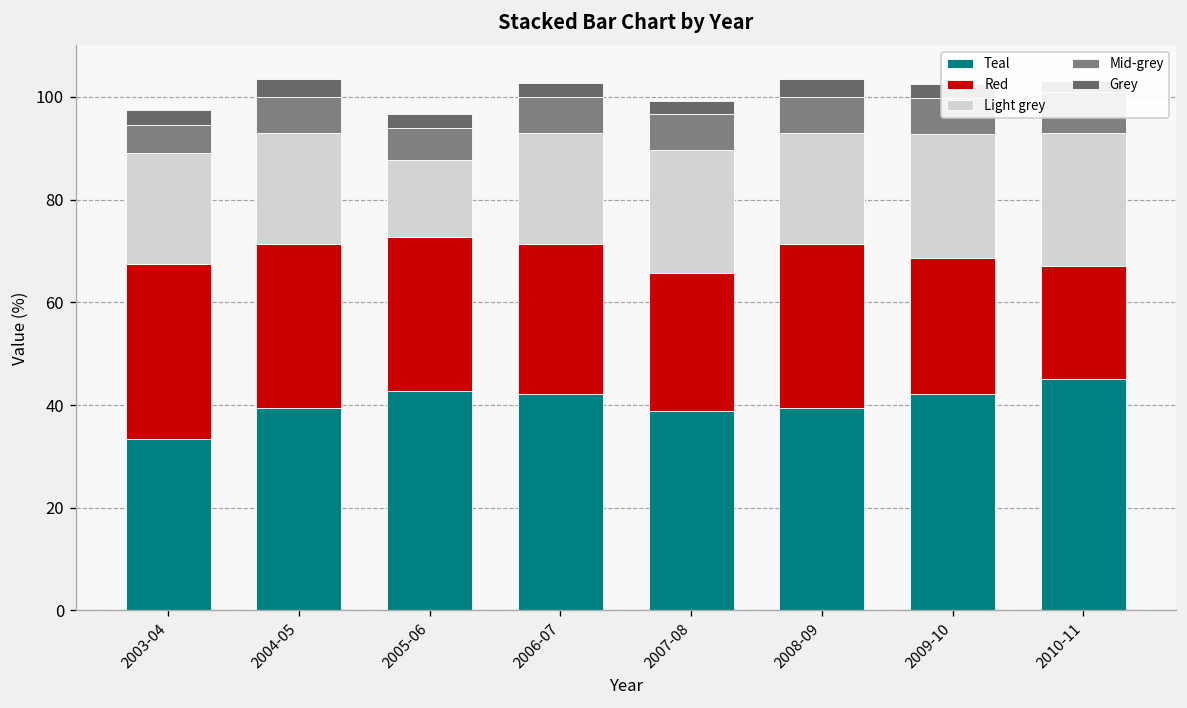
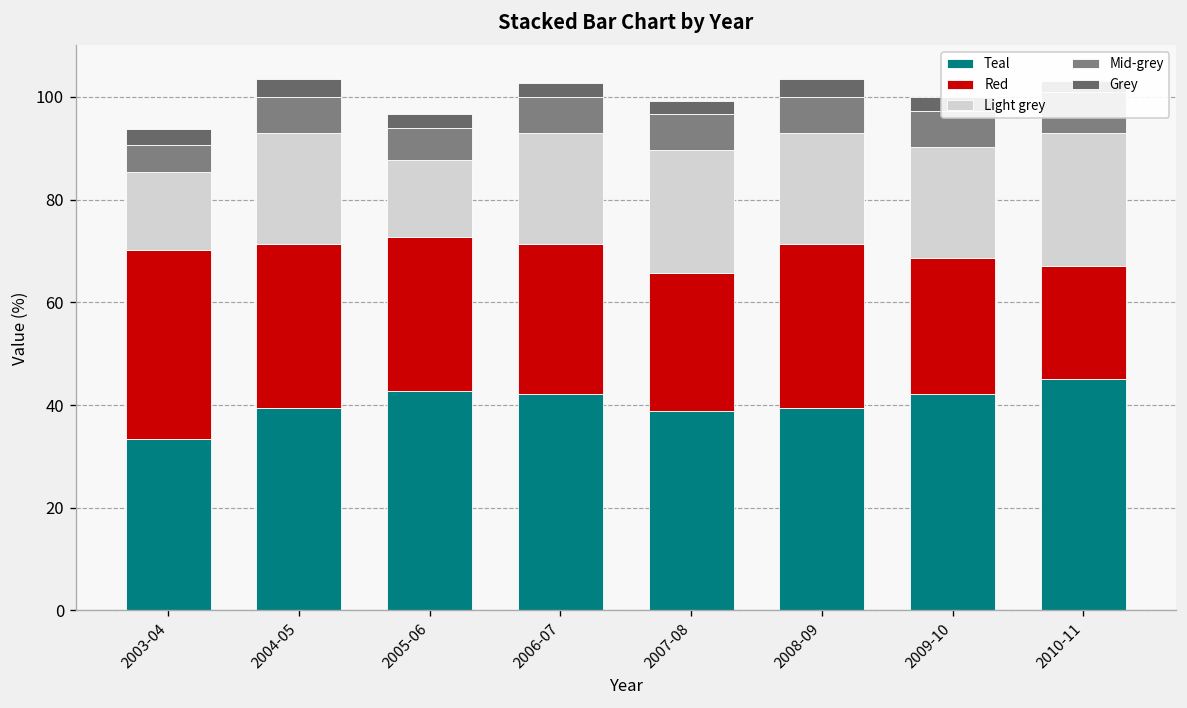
Red, 2003-04: 34 -> 37
Light grey, 2003-04: 22 -> 15
Light grey, 2009-10: 24 -> 22
